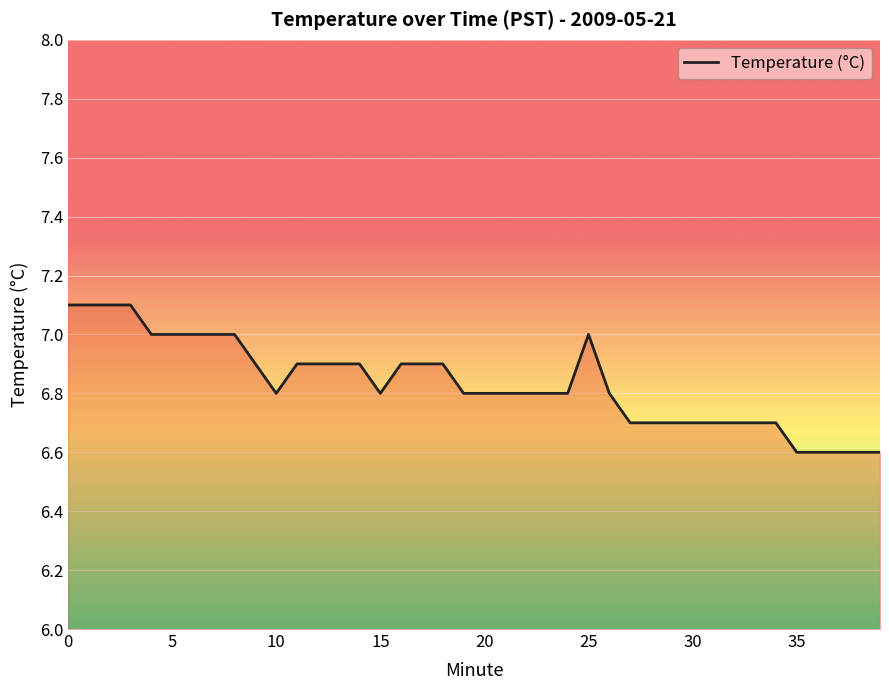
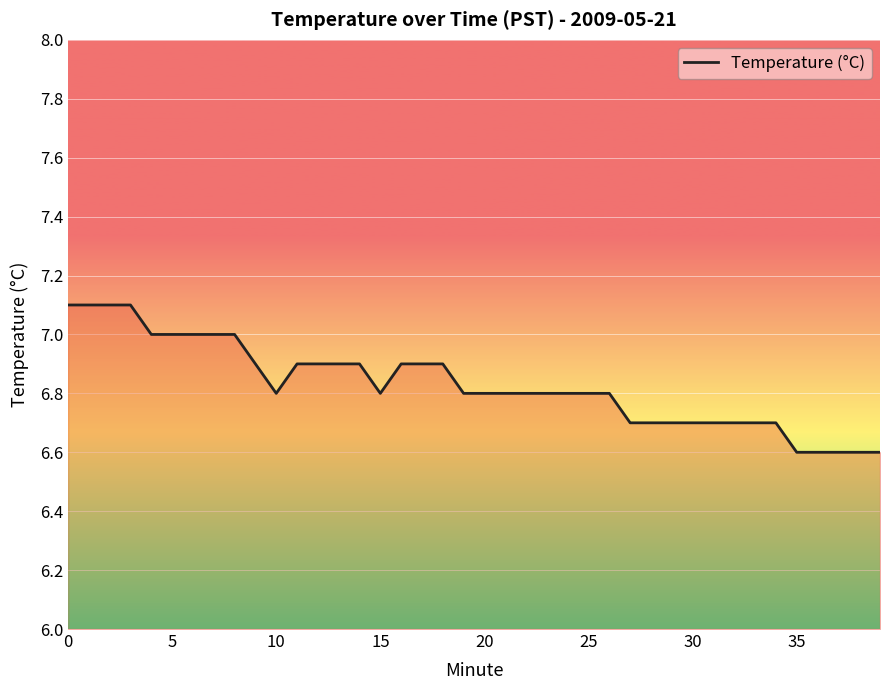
25: 7.0 -> 6.8
